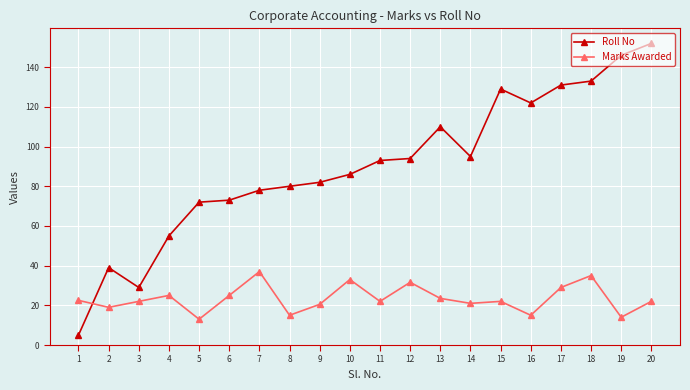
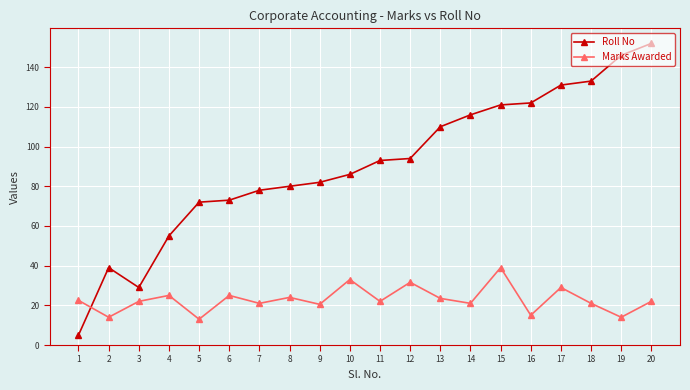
Marks Awarded, 2: 19 -> 14
Marks Awarded, 7: 37 -> 21
Marks Awarded, 8: 15 -> 24
Roll No, 14: 95 -> 116
Roll No, 15: 129 -> 121
Marks Awarded, 15: 22 -> 39
Marks Awarded, 18: 35 -> 21
